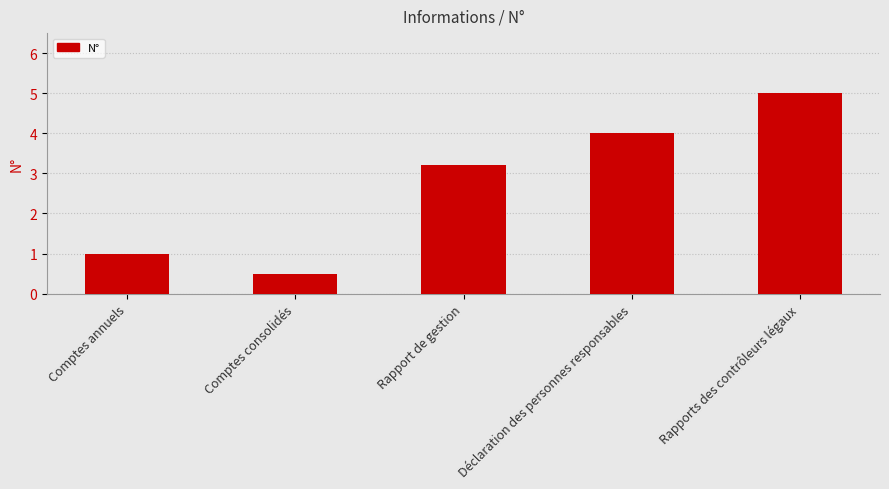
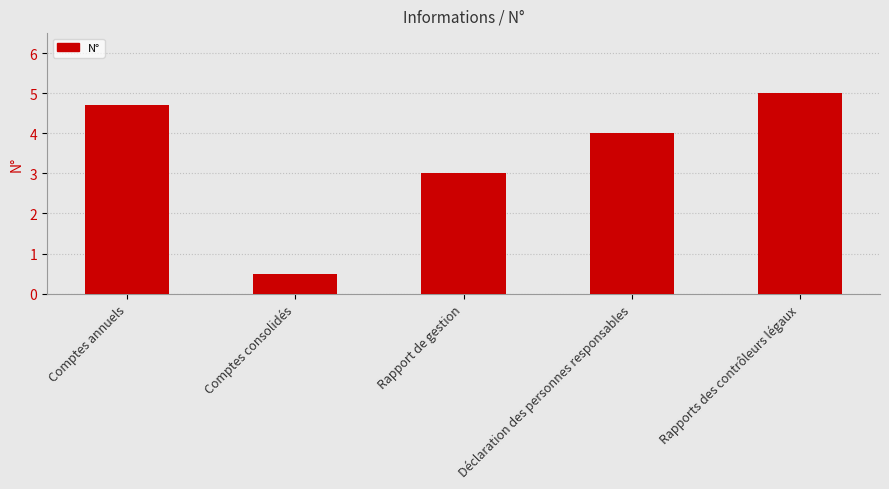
Comptes annuels: 1.0 -> 4.7
Rapport de gestion: 3.2 -> 3.0
